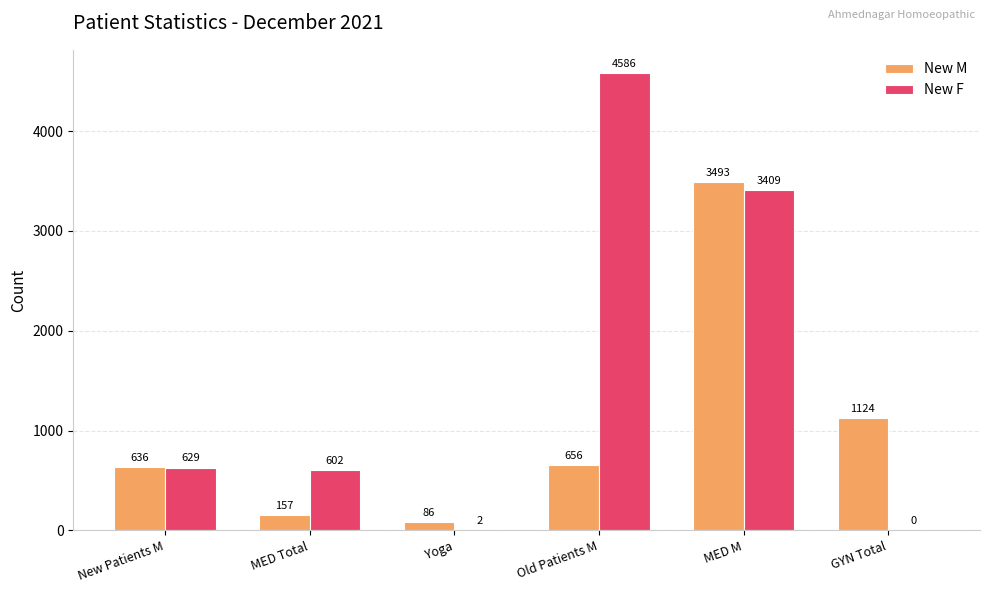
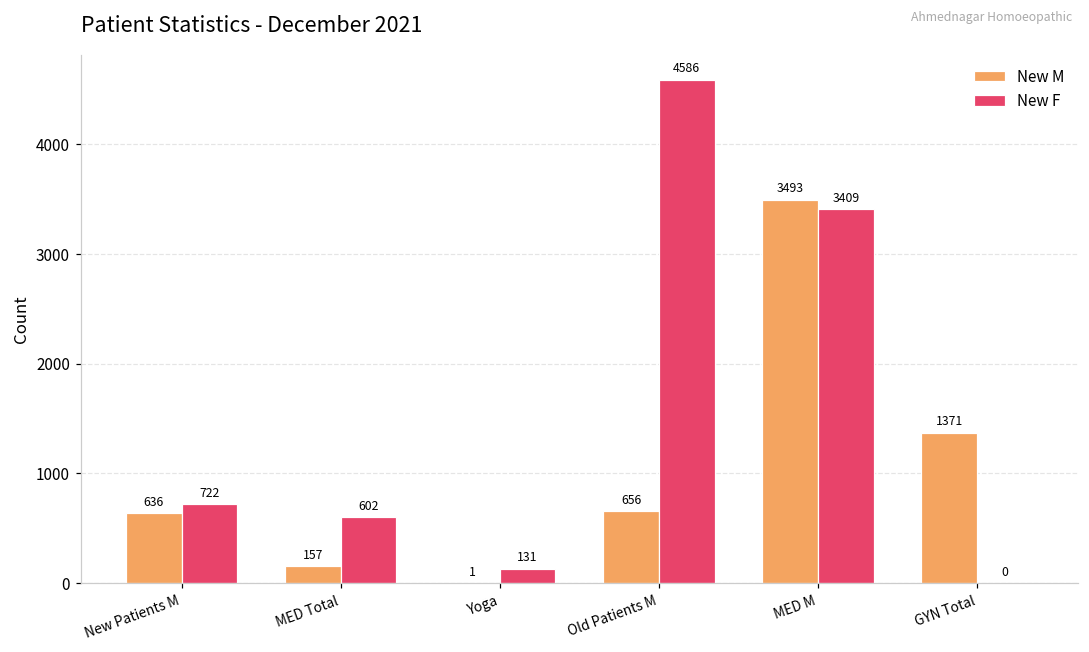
New F, New Patients M: 629 -> 722
New M, Yoga: 86 -> 1
New F, Yoga: 2 -> 131
New M, GYN Total: 1124 -> 1371
